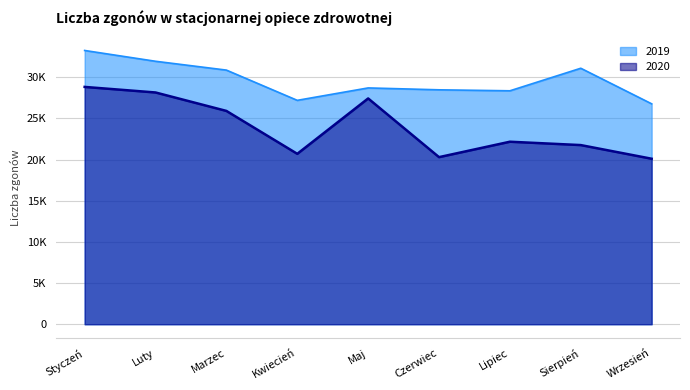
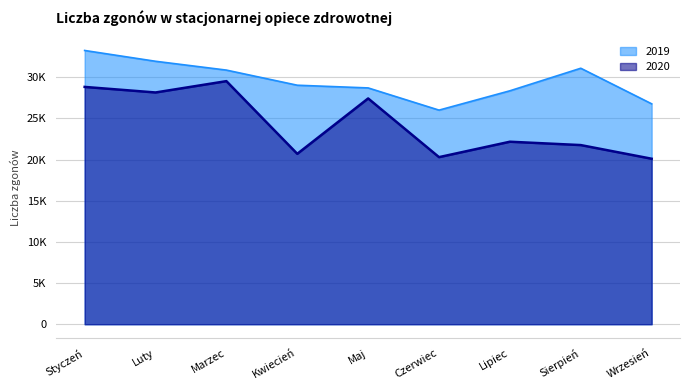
2020, Marzec: 26000 -> 30000
2019, Kwiecień: 27000 -> 29000
2019, Czerwiec: 28000 -> 26000
